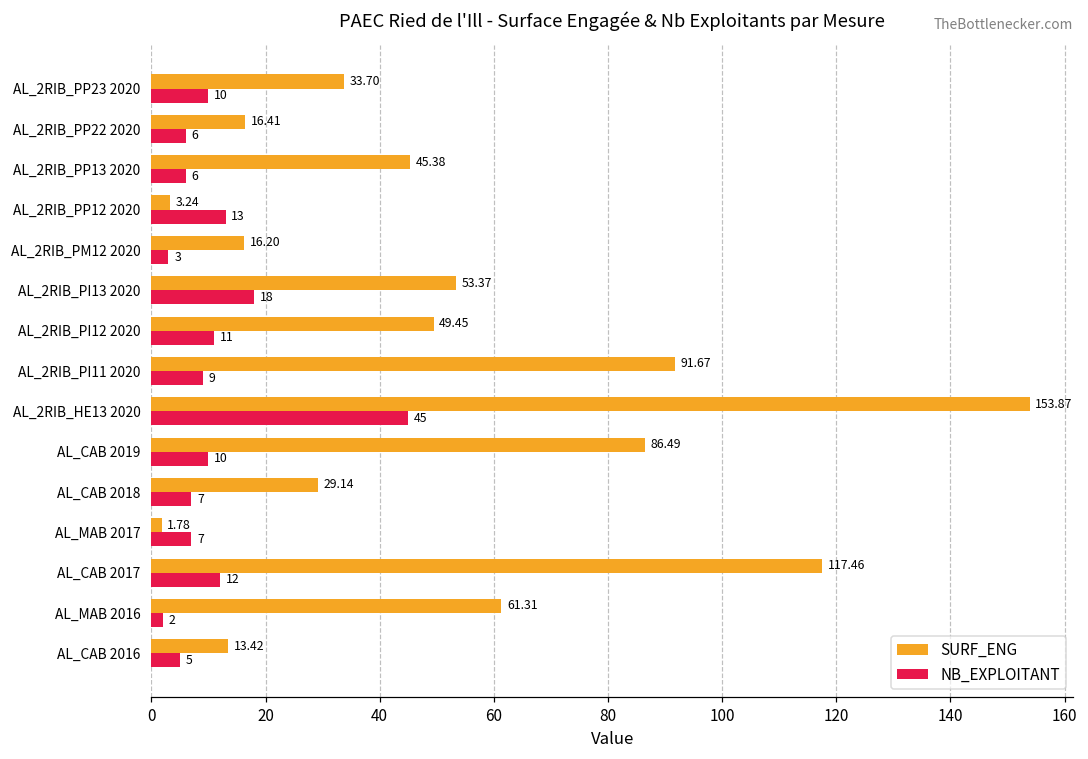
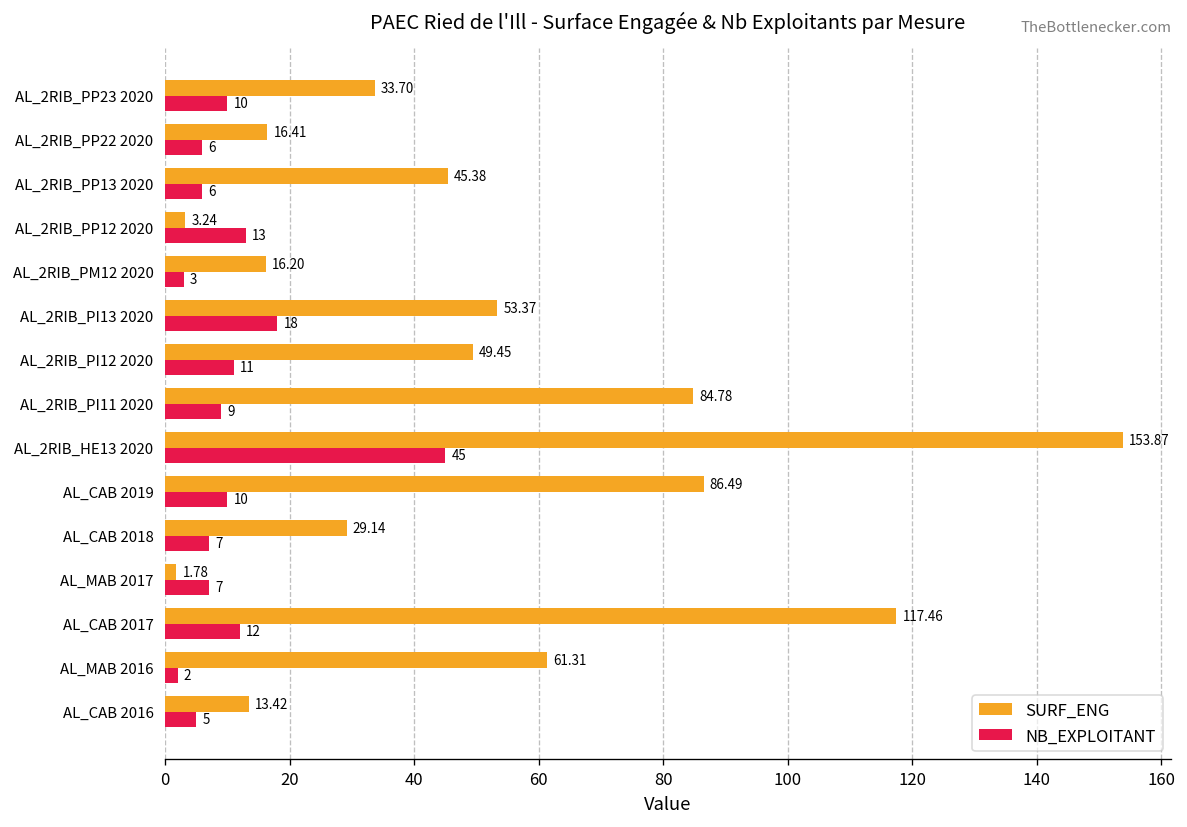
SURF_ENG, AL_2RIB_PI11 2020: 91.67 -> 84.78
